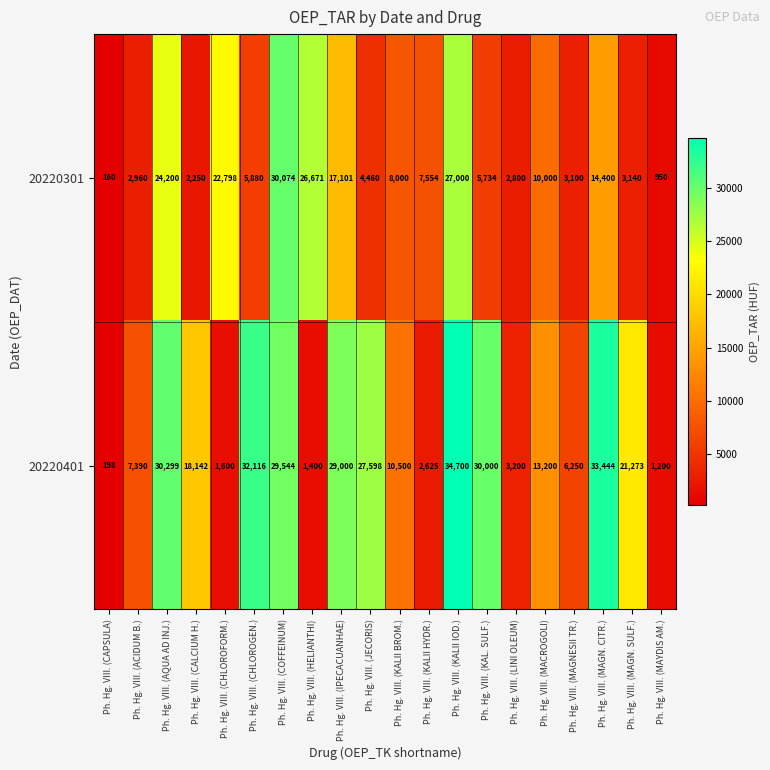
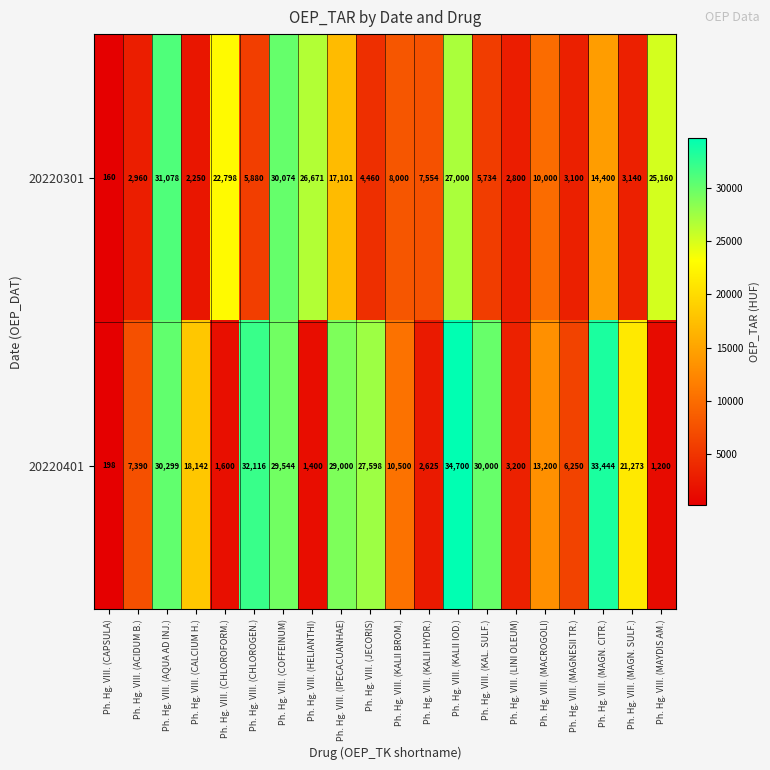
20220301, Ph. Hg. VIII. (AQUA AD INJ.): 24,200 -> 31,078
20220301, Ph. Hg. VIII. (MAYDIS AM.): 950 -> 25,160
